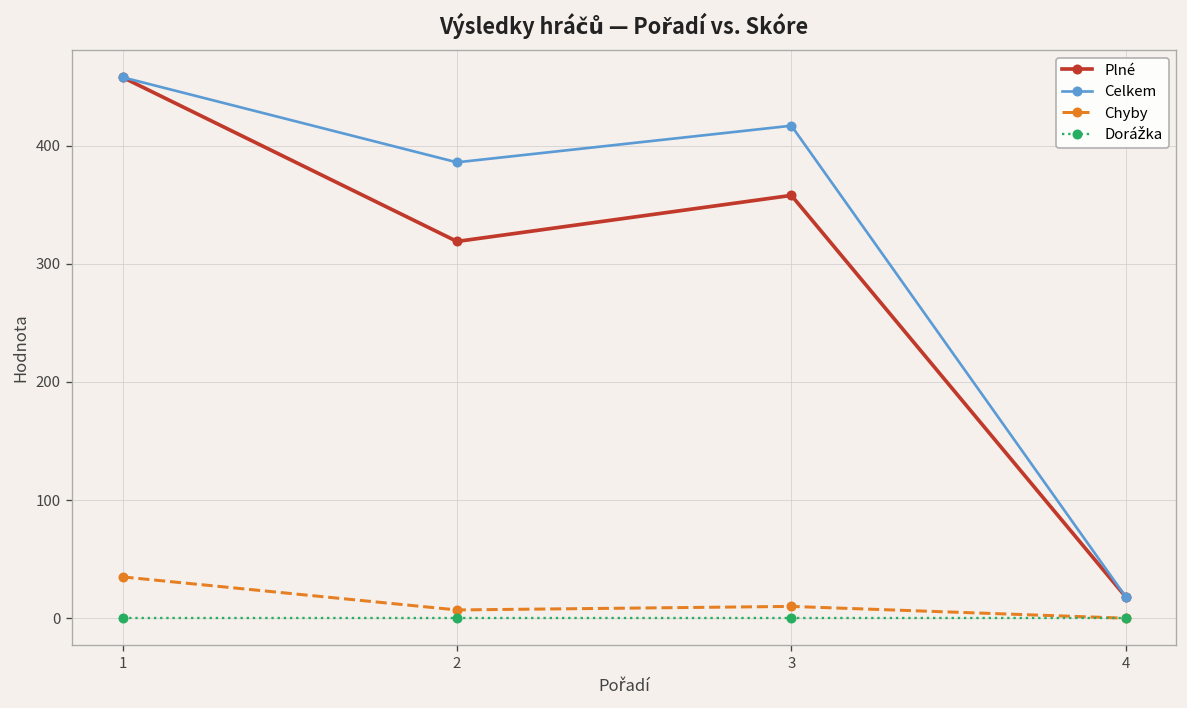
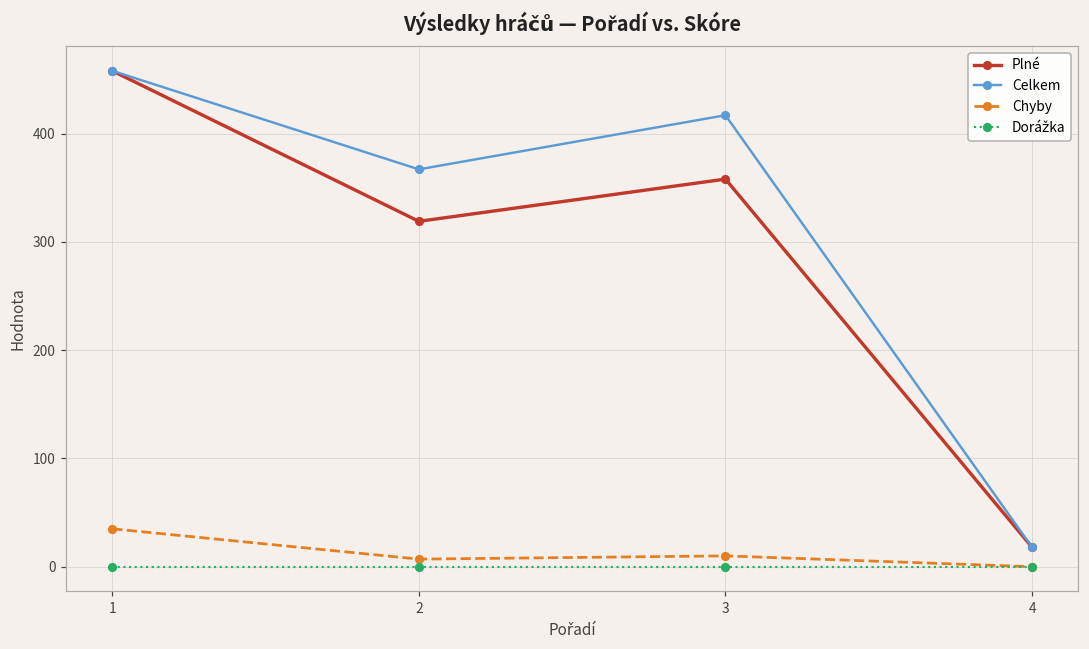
Celkem, 2: 390 -> 370
